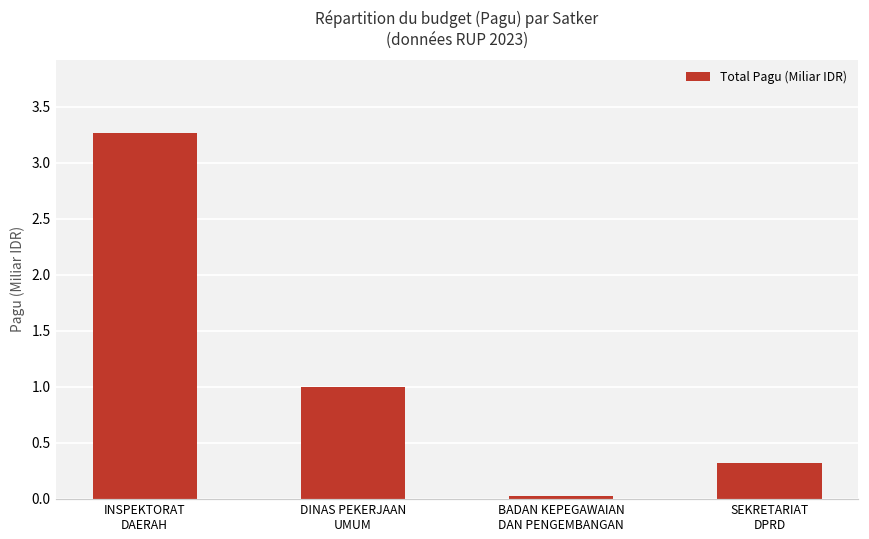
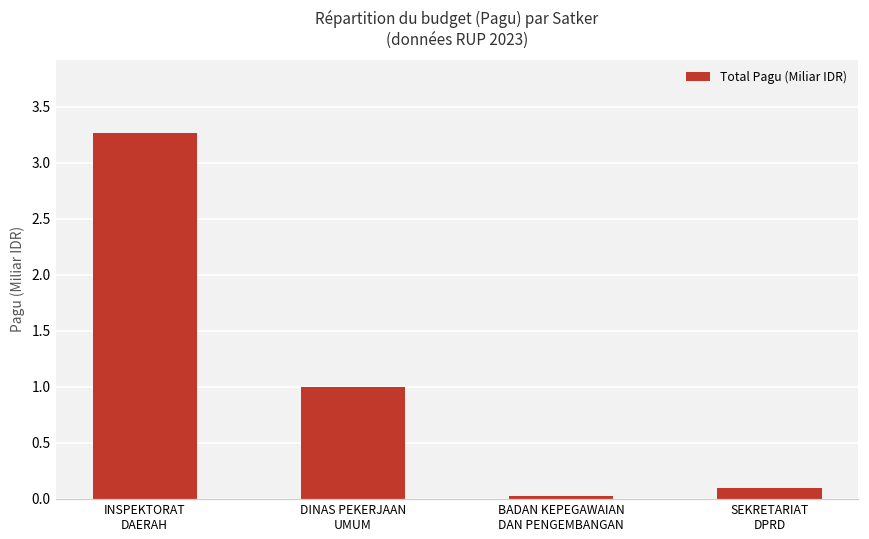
SEKRETARIAT DPRD: 0.32 -> 0.10
